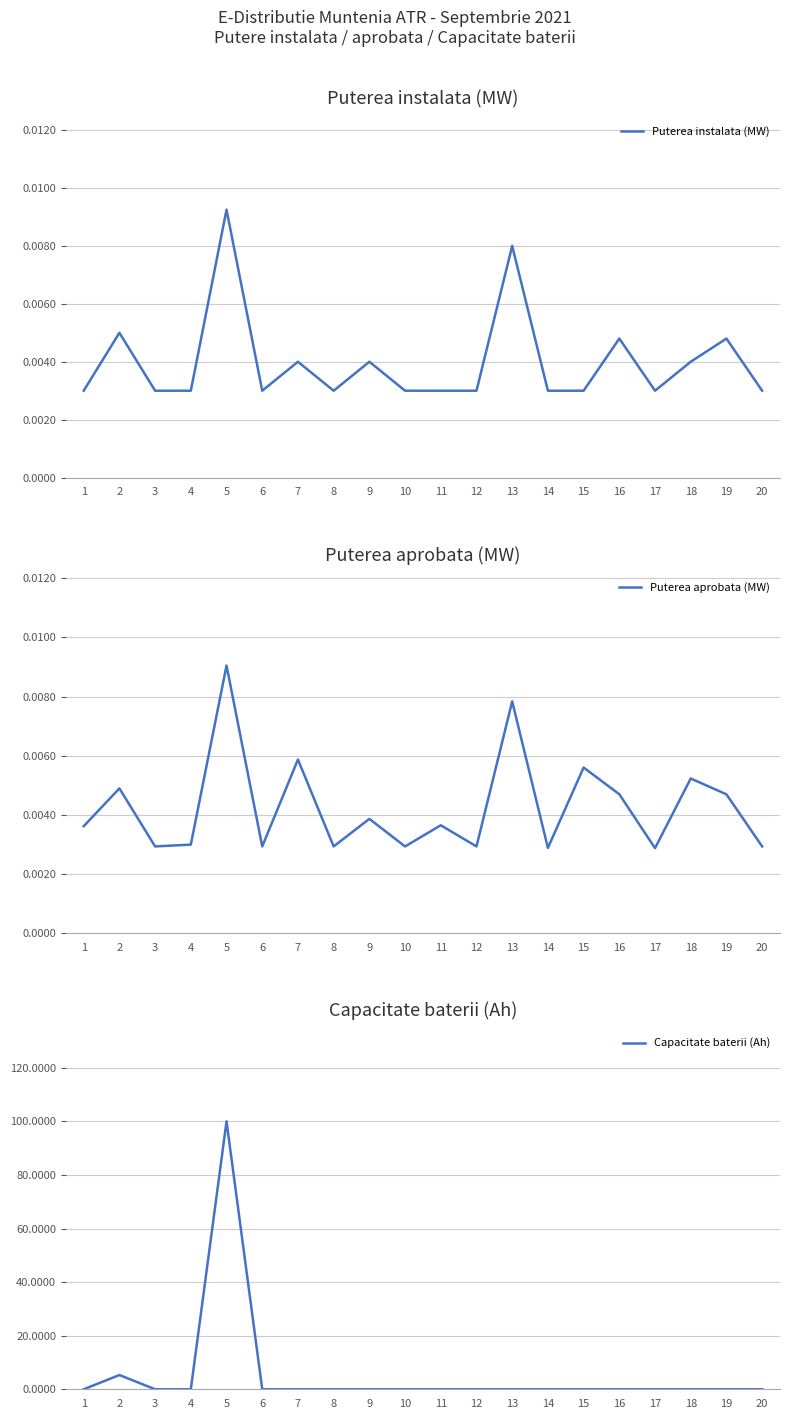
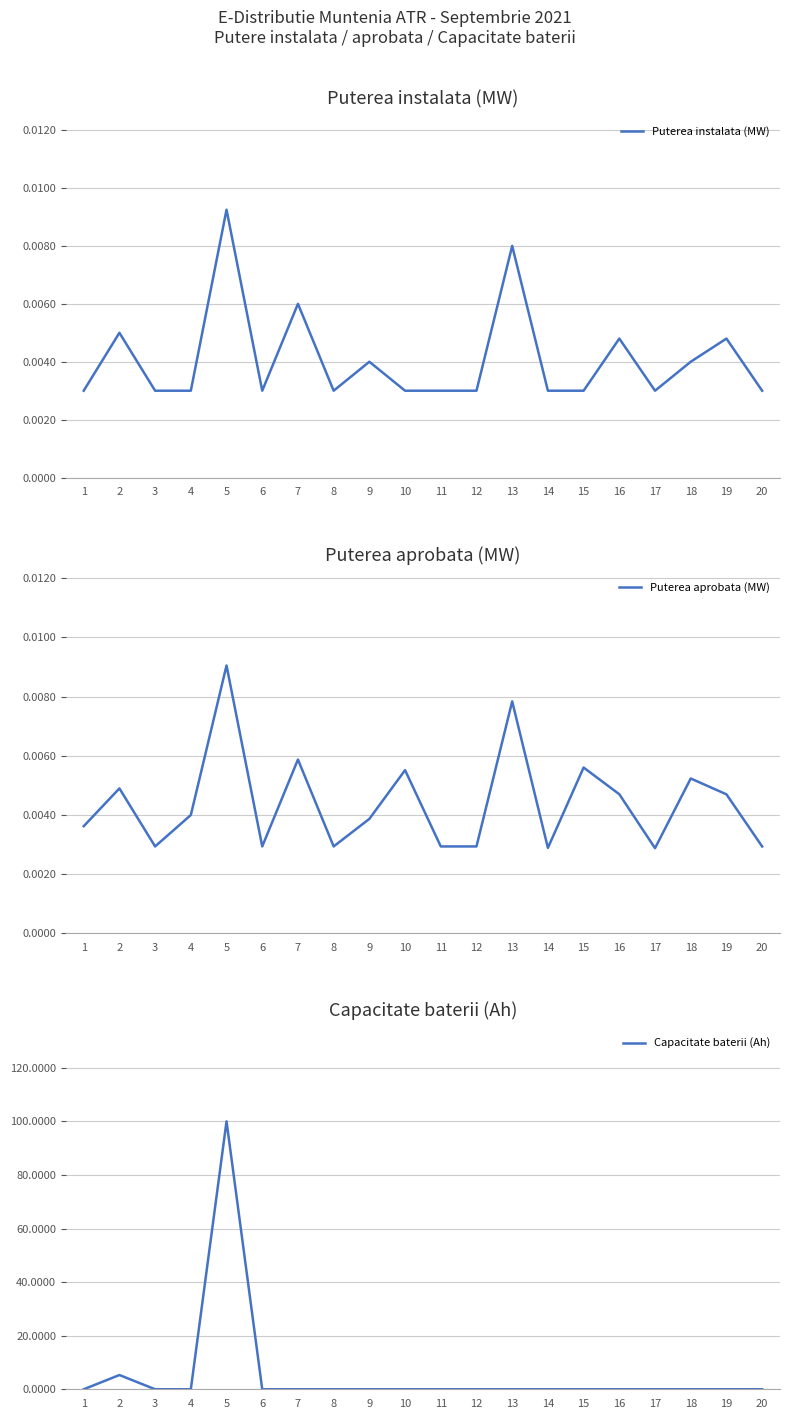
Puterea instalata (MW), 7: 0.004 -> 0.006
Puterea aprobata (MW), 4: 0.003 -> 0.004
Puterea aprobata (MW), 10: 0.0029 -> 0.0055
Puterea aprobata (MW), 11: 0.0037 -> 0.0029
